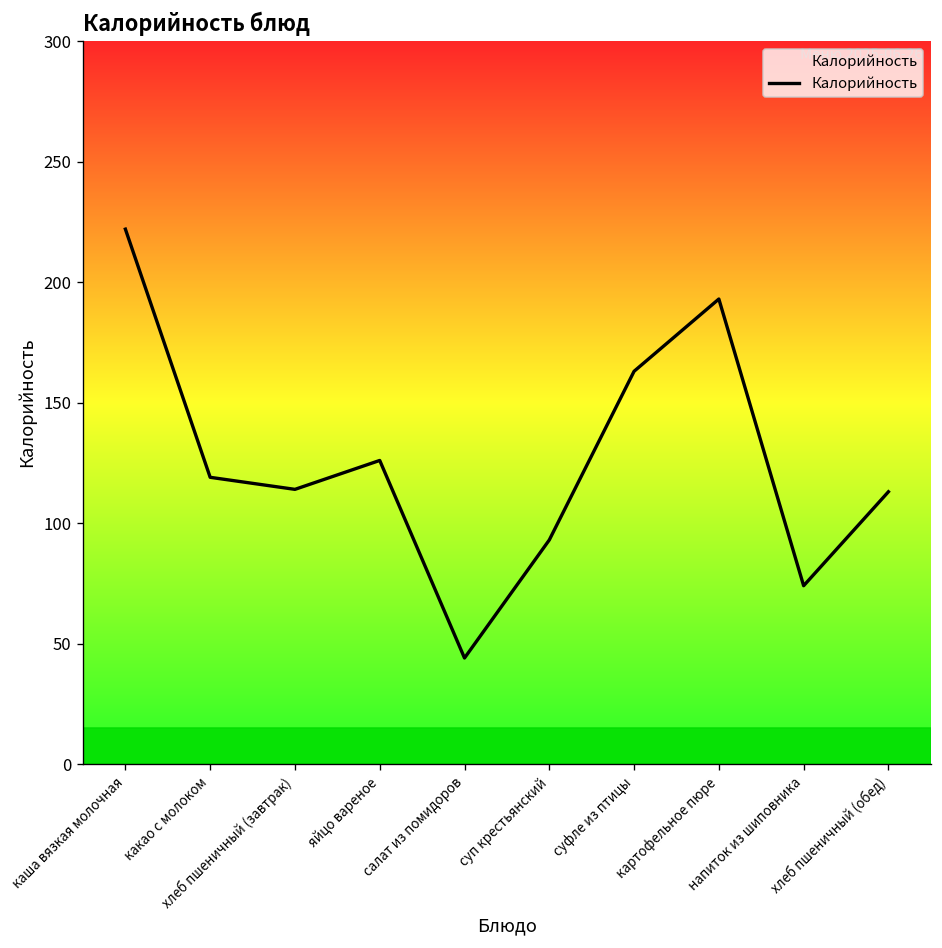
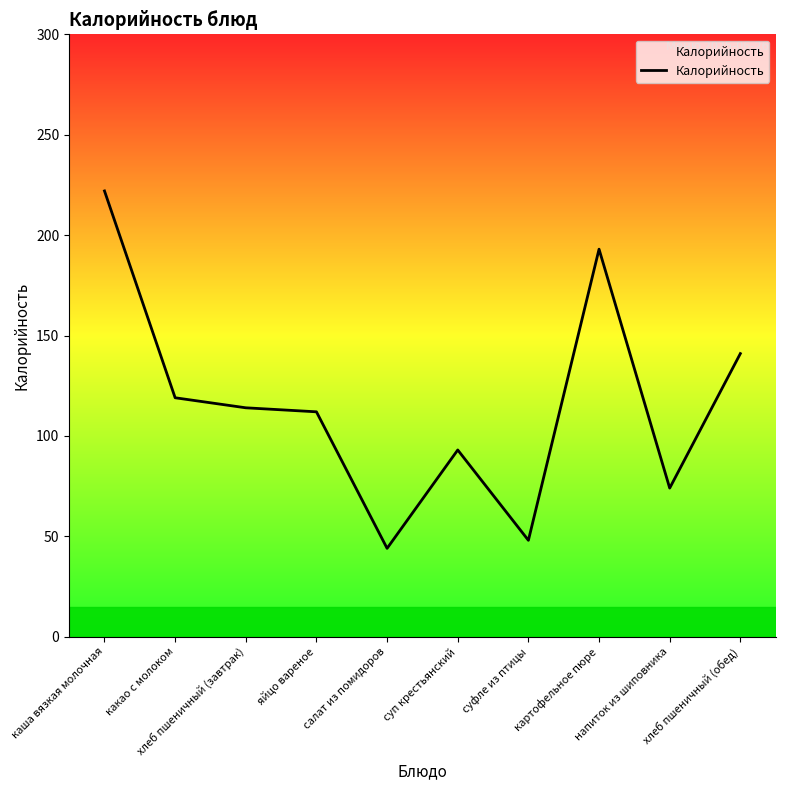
яйцо вареное: 126 -> 112
суфле из птицы: 163 -> 48
хлеб пшеничный (обед): 113 -> 141
